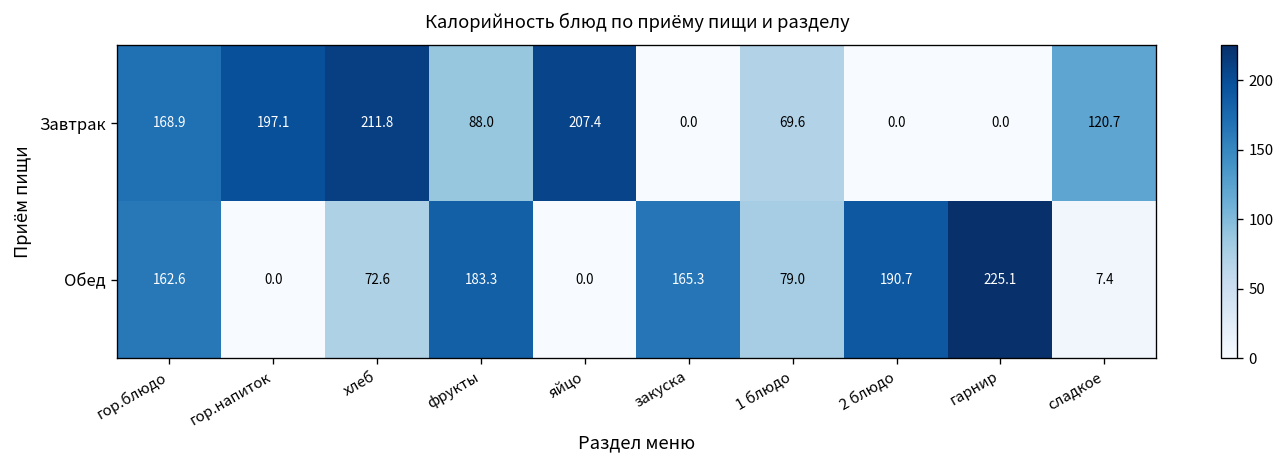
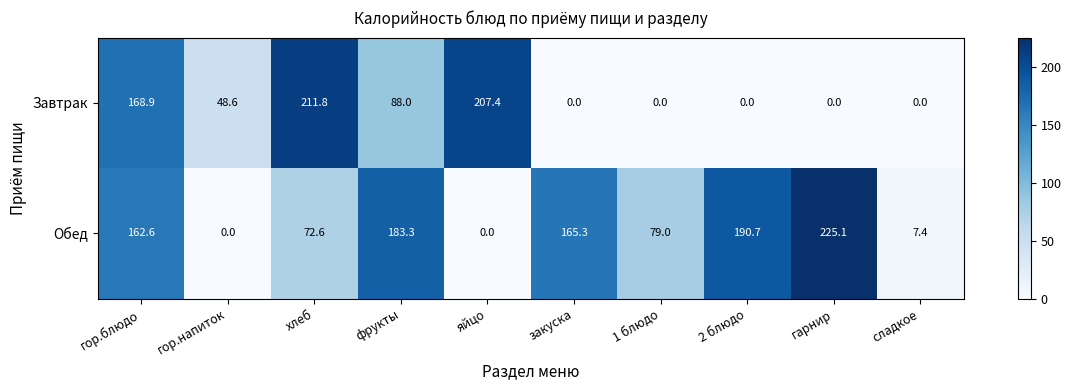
Завтрак, гор.напиток: 197.1 -> 48.6
Завтрак, 1 блюдо: 69.6 -> 0.0
Завтрак, сладкое: 120.7 -> 0.0
